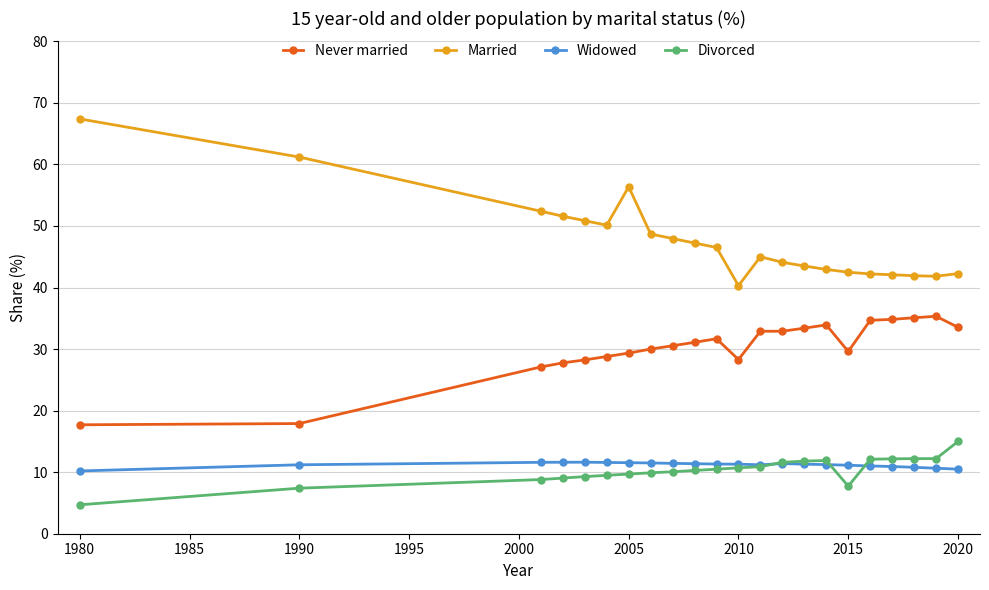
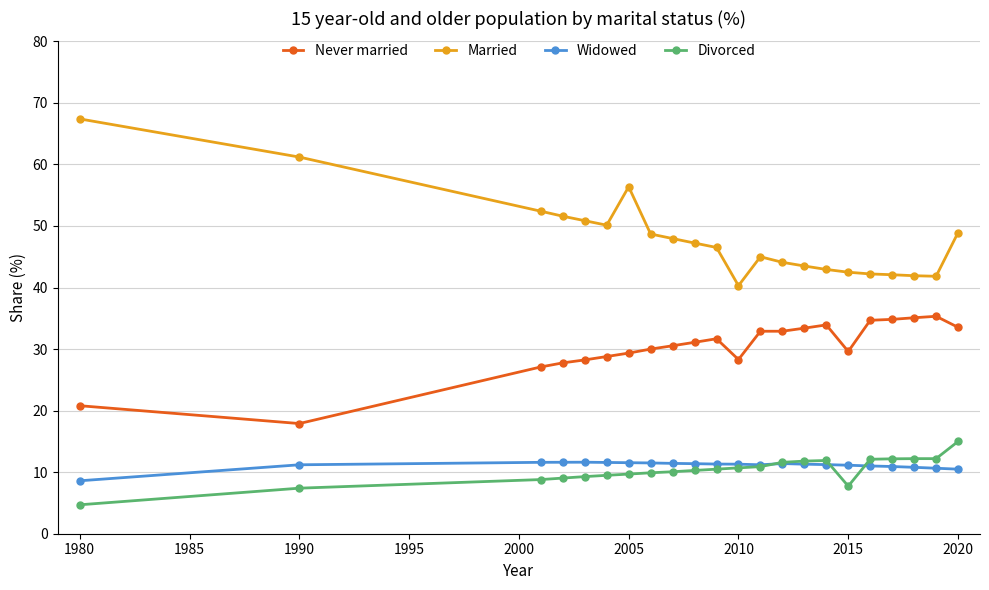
Never married, 1980: 18 -> 21
Widowed, 1980: 10 -> 9
Married, 2020: 42 -> 49
